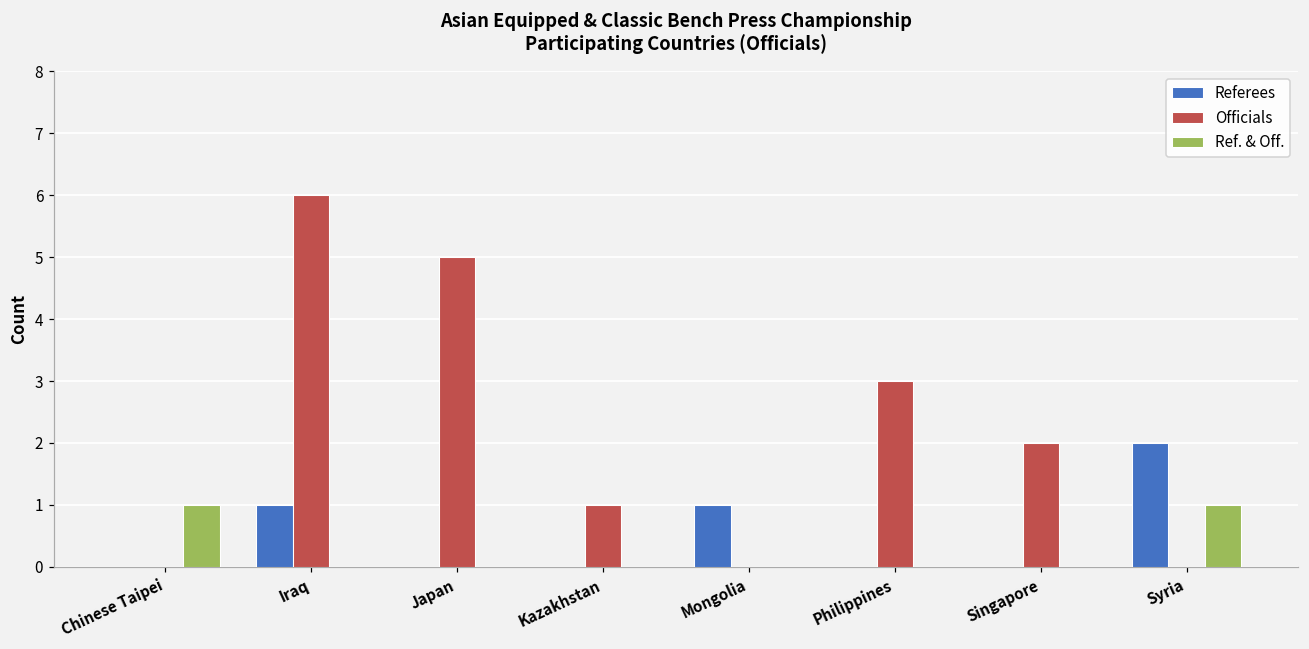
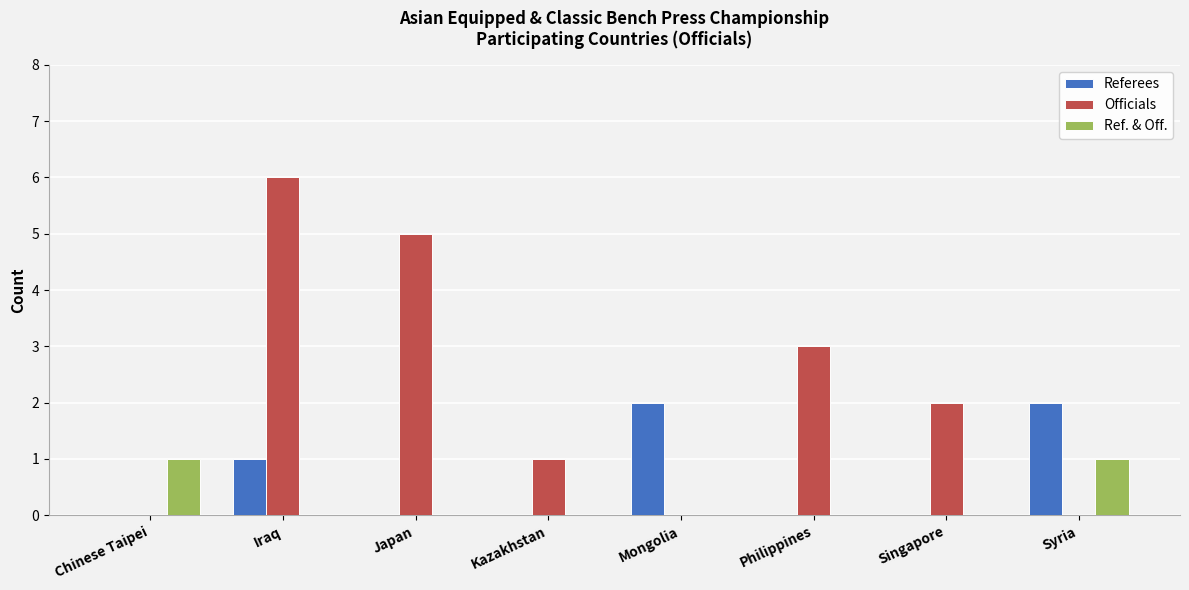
Referees, Mongolia: 1 -> 2
